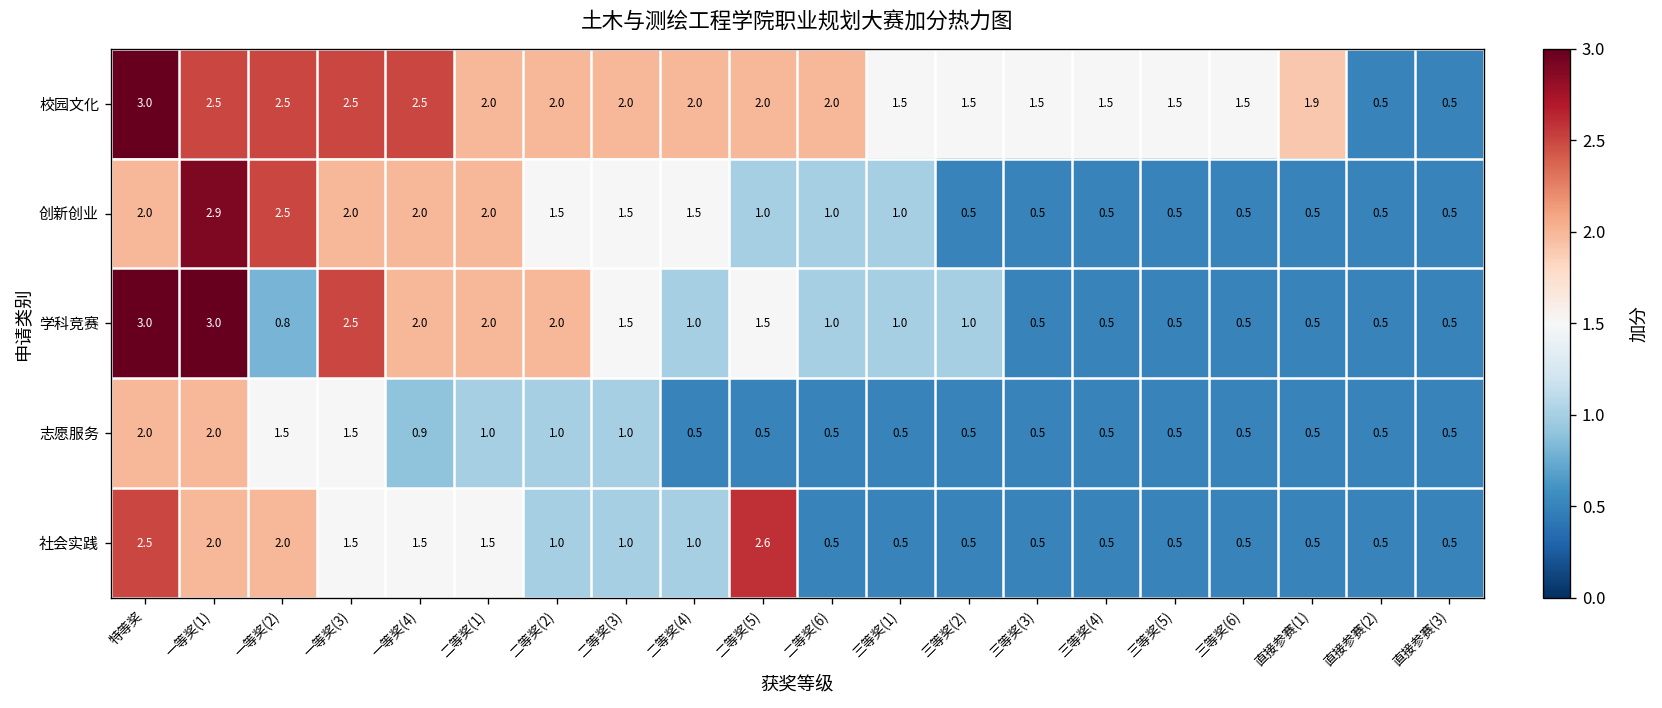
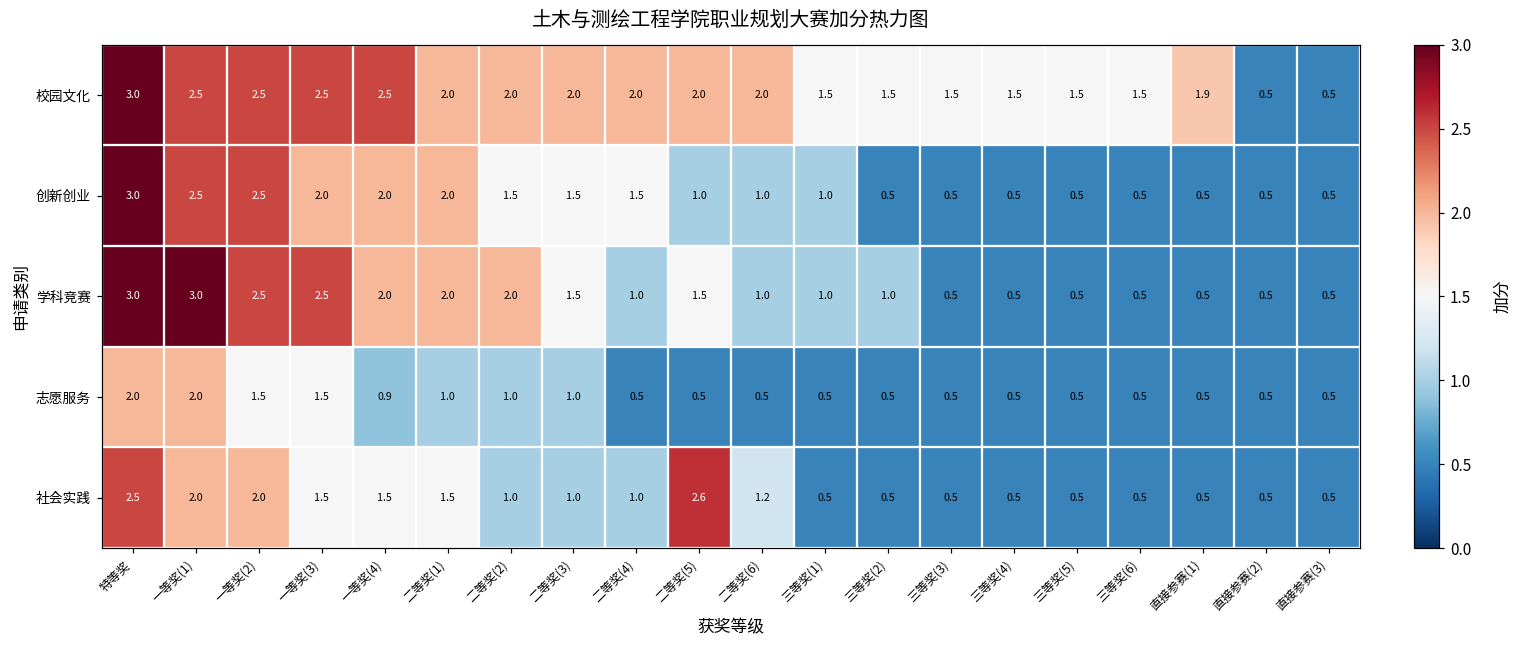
创新创业, 特等奖: 2.0 -> 3.0
创新创业, 一等奖(1): 2.9 -> 2.5
学科竞赛, 一等奖(2): 0.8 -> 2.5
社会实践, 二等奖(6): 0.5 -> 1.2
